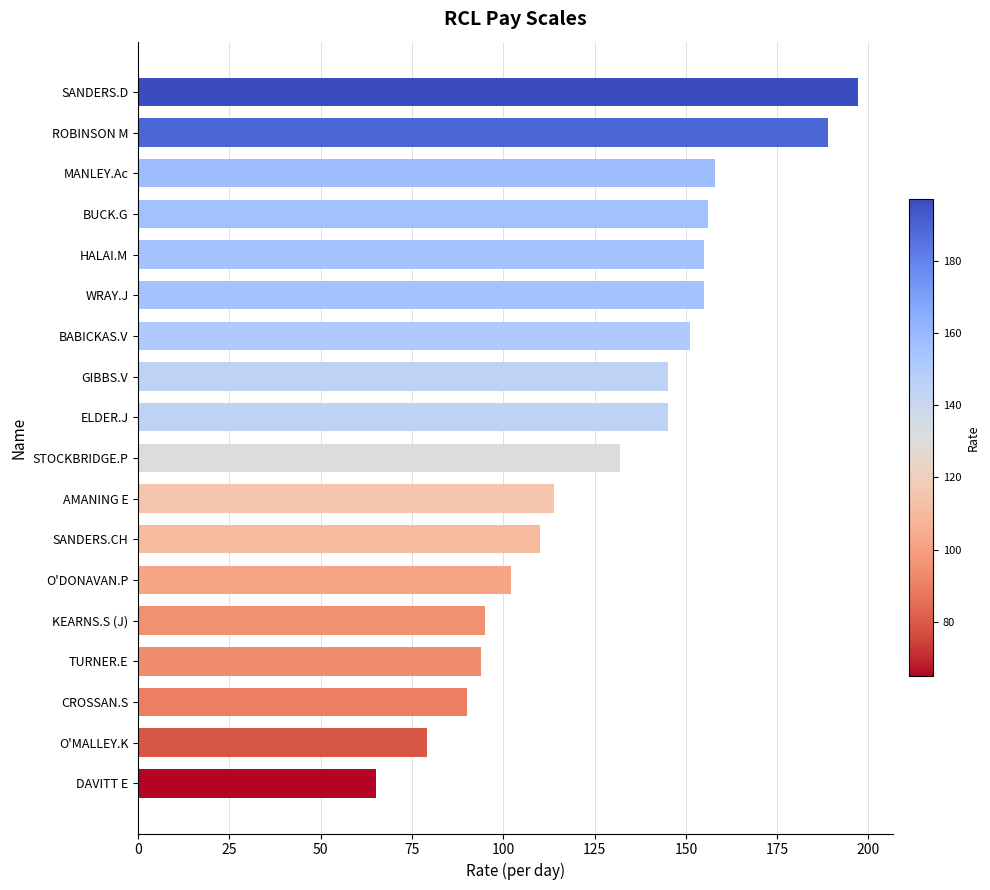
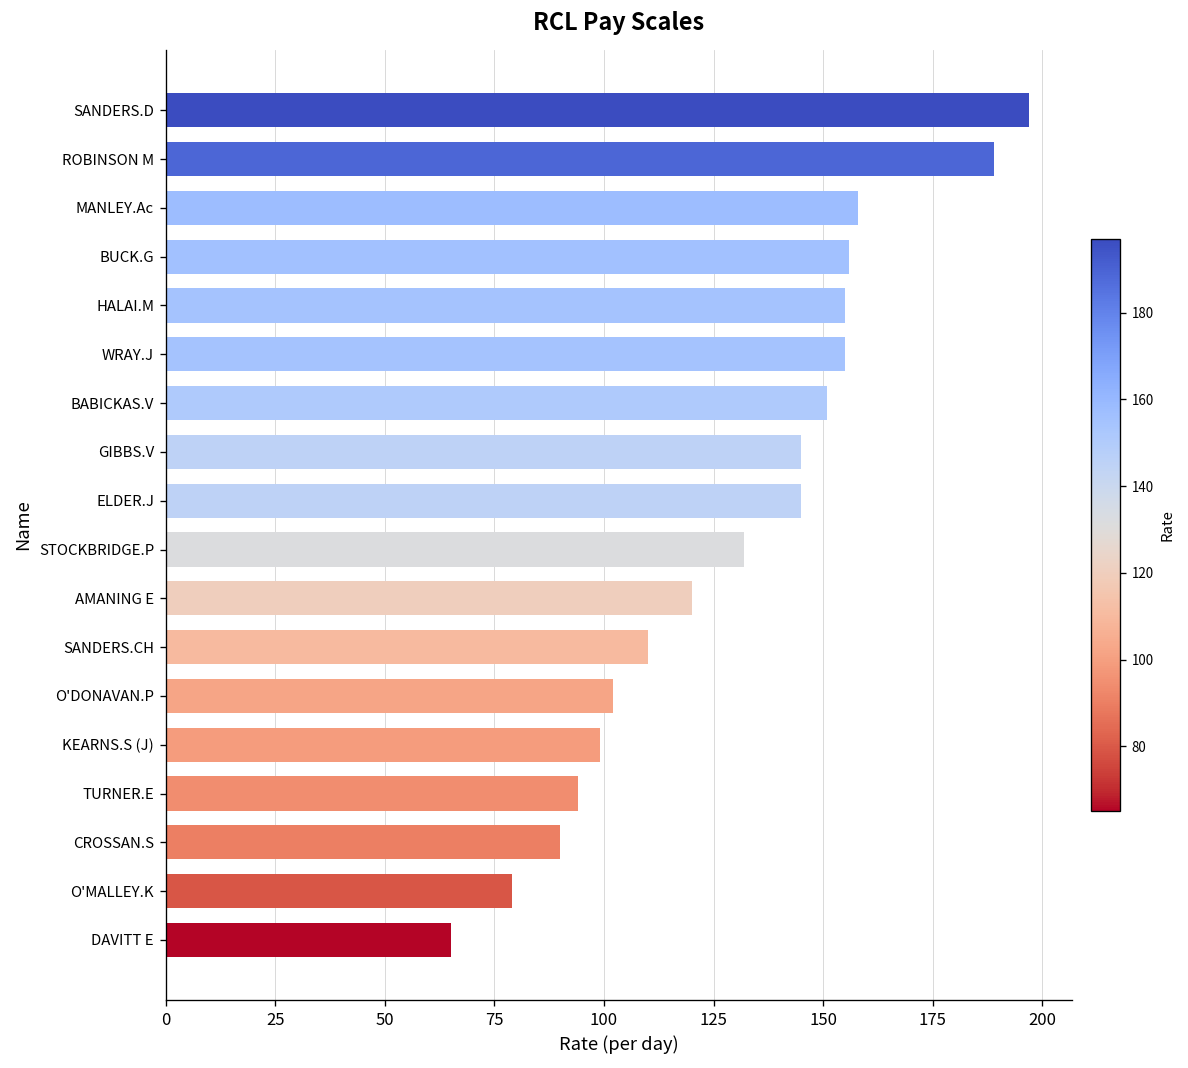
AMANING E: 114 -> 120
KEARNS.S (J): 95 -> 99
